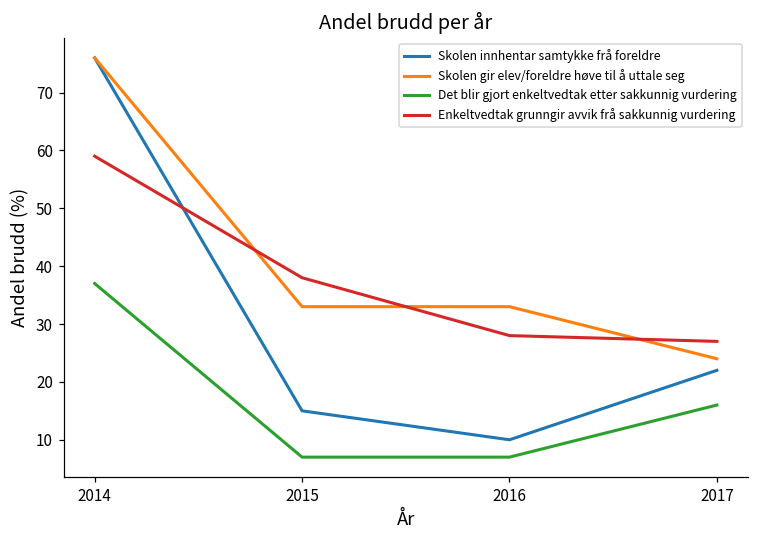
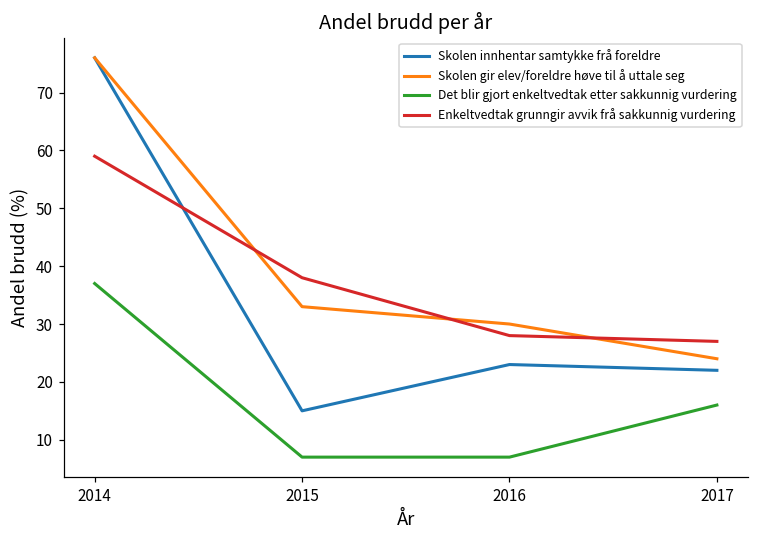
Skolen innhentar samtykke frå foreldre, 2016: 10 -> 23
Skolen gir elev/foreldre høve til å uttale seg, 2016: 33 -> 30
